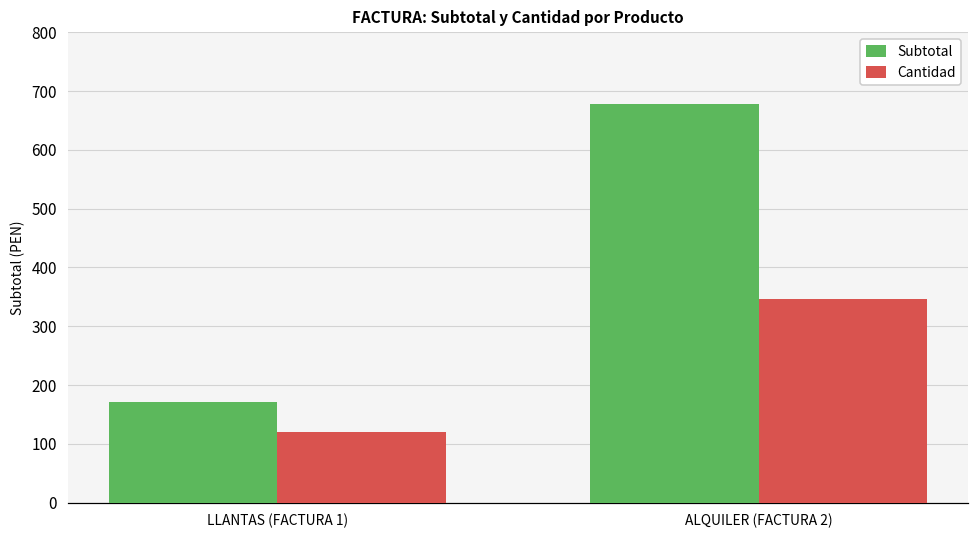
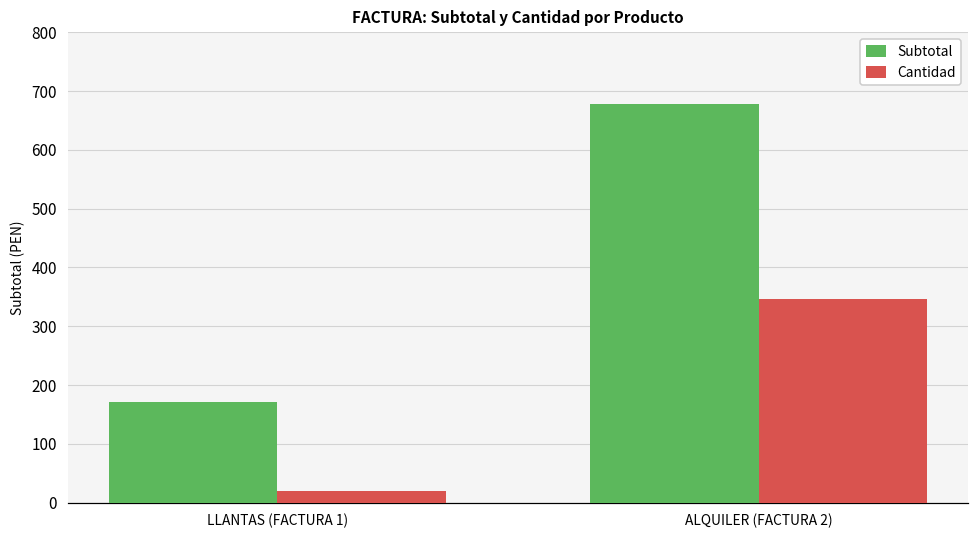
Cantidad, LLANTAS (FACTURA 1): 120 -> 20
